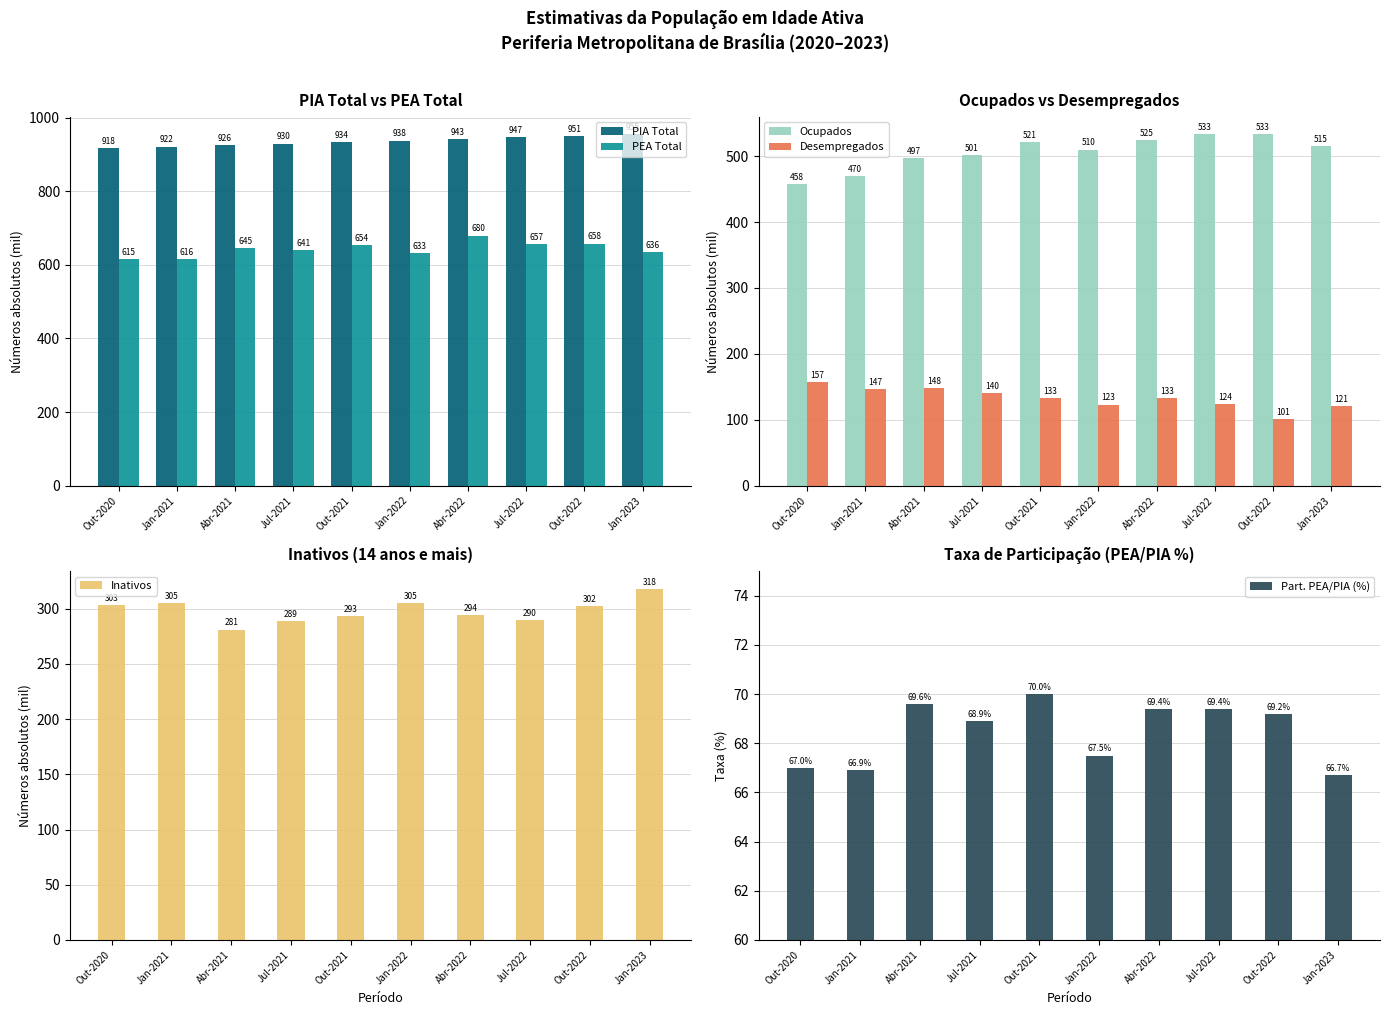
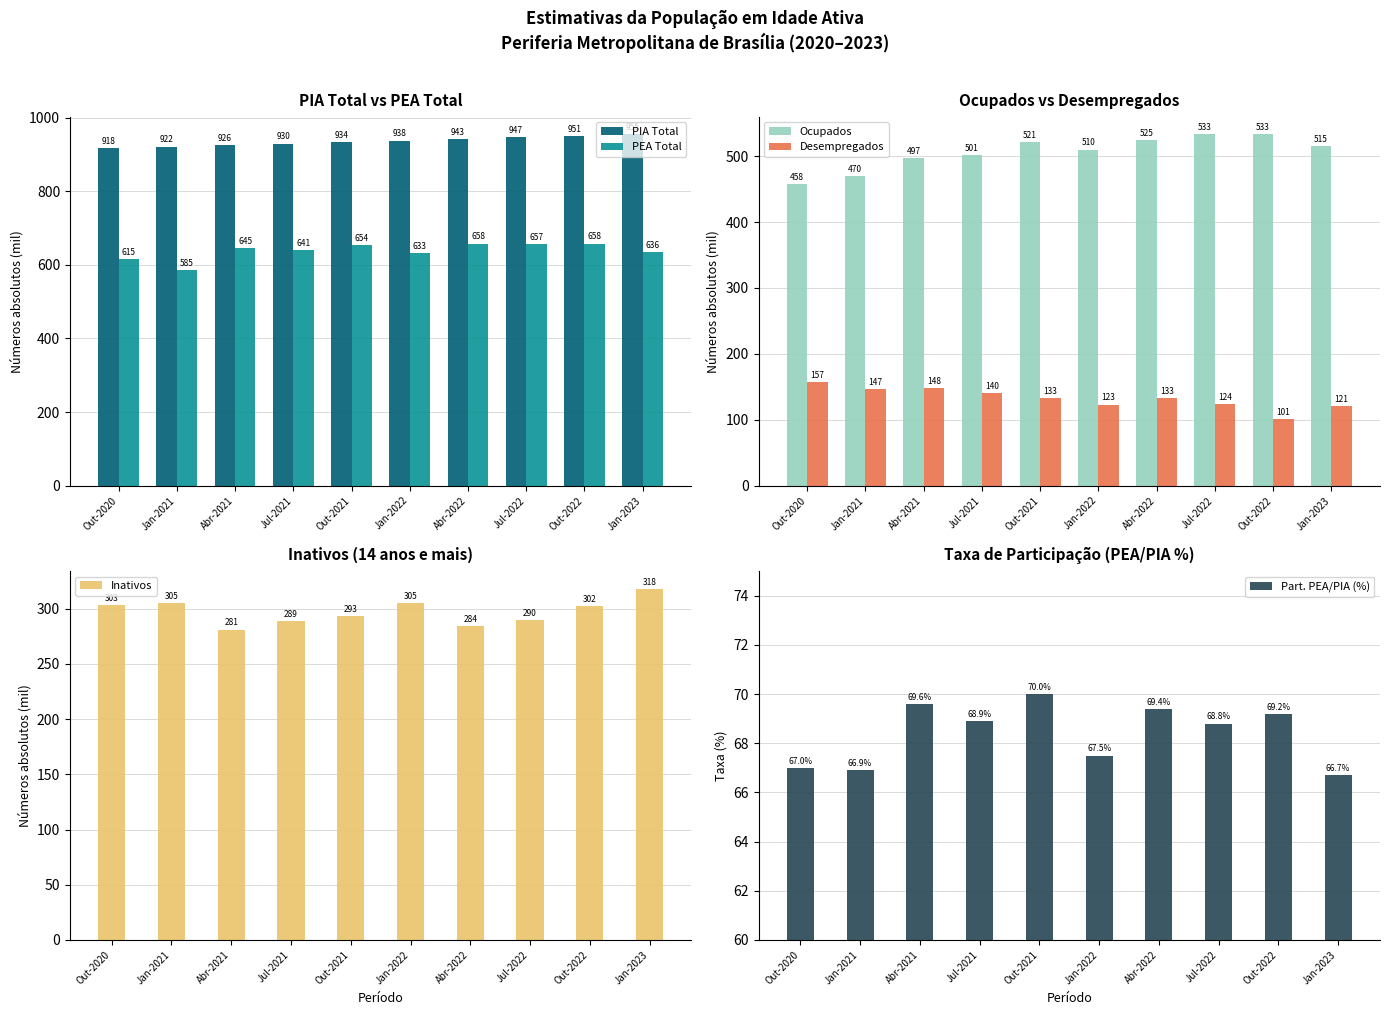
PIA Total vs PEA Total, PEA Total, Jan-2021: 616 -> 585
PIA Total vs PEA Total, PEA Total, Abr-2022: 680 -> 658
Inativos (14 anos e mais), Abr-2022: 294 -> 284
Taxa de Participação (PEA/PIA %), Jul-2022: 69.4% -> 68.8%
